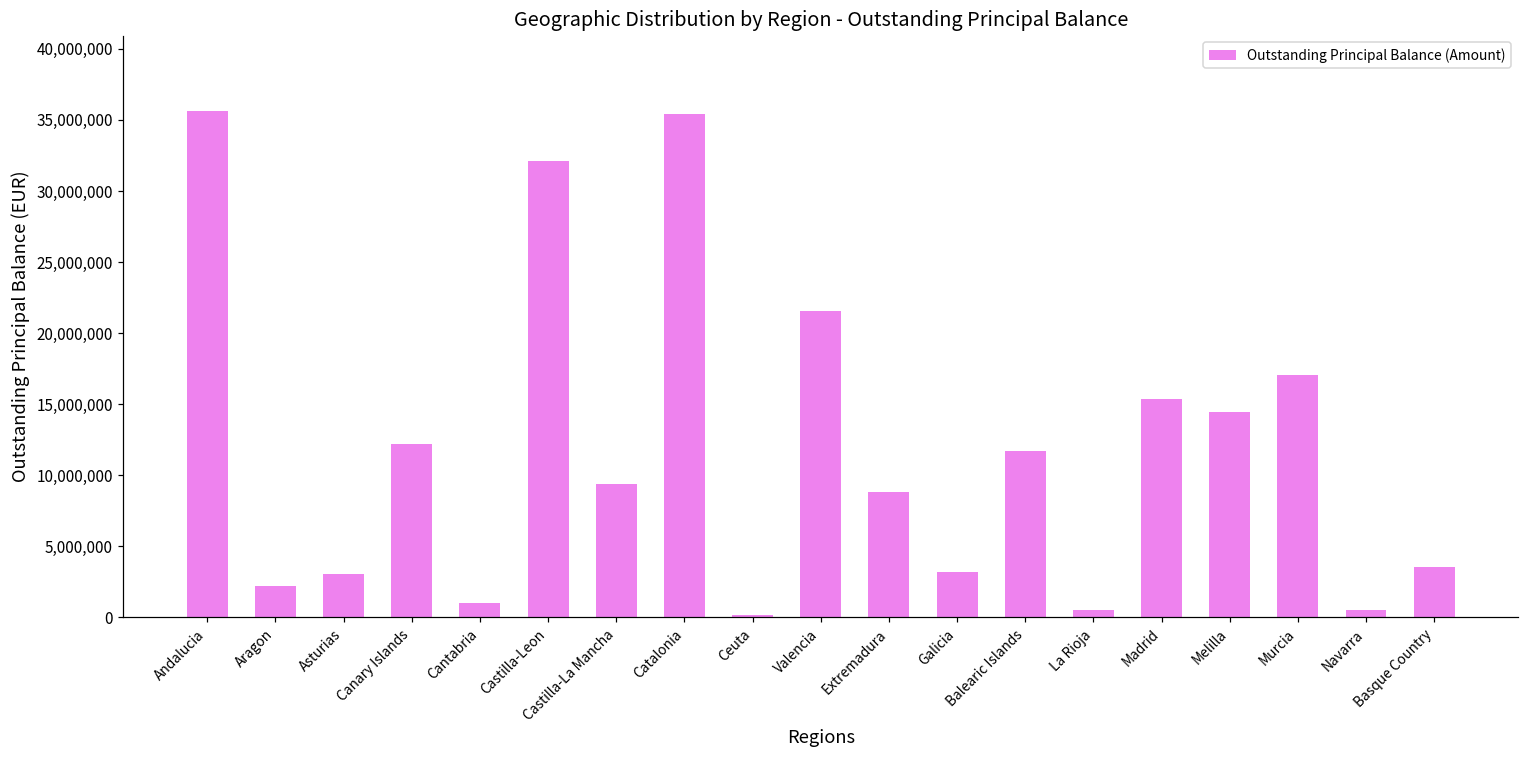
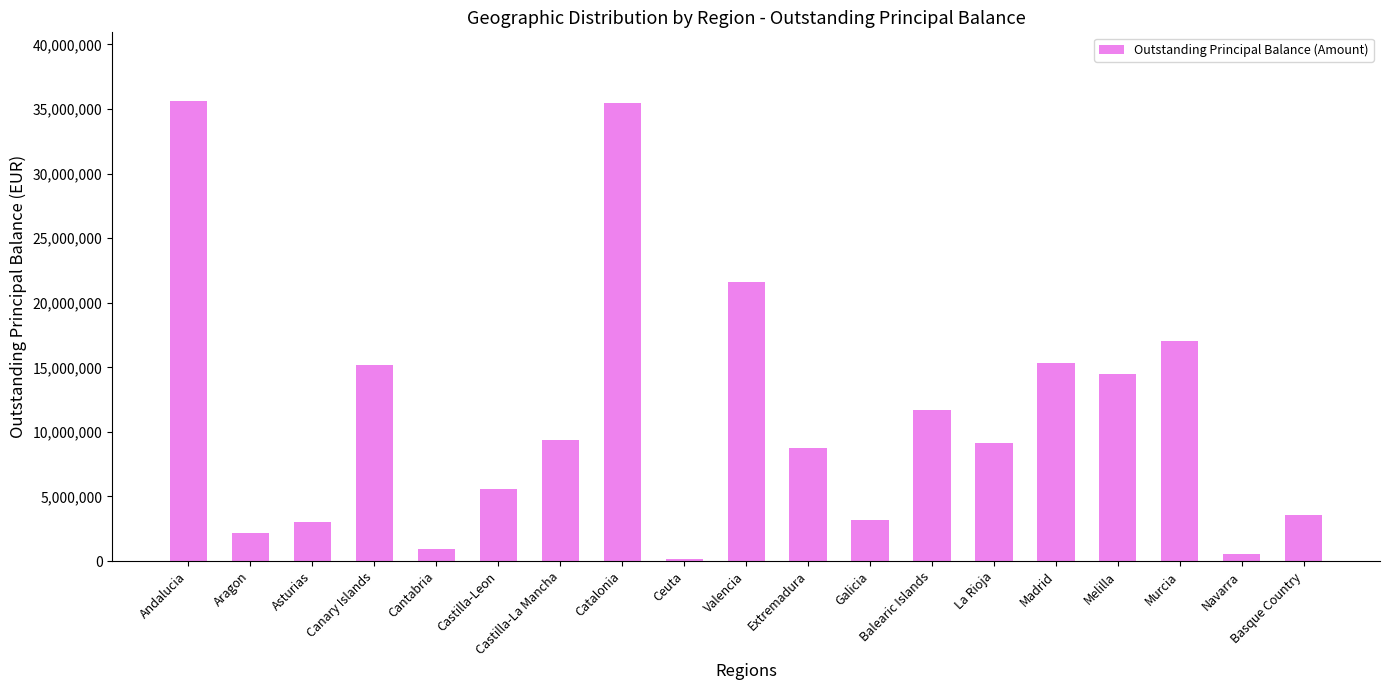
Canary Islands: 12,200,000 -> 15,200,000
Castilla-Leon: 32,100,000 -> 5,600,000
La Rioja: 500,000 -> 9,200,000
